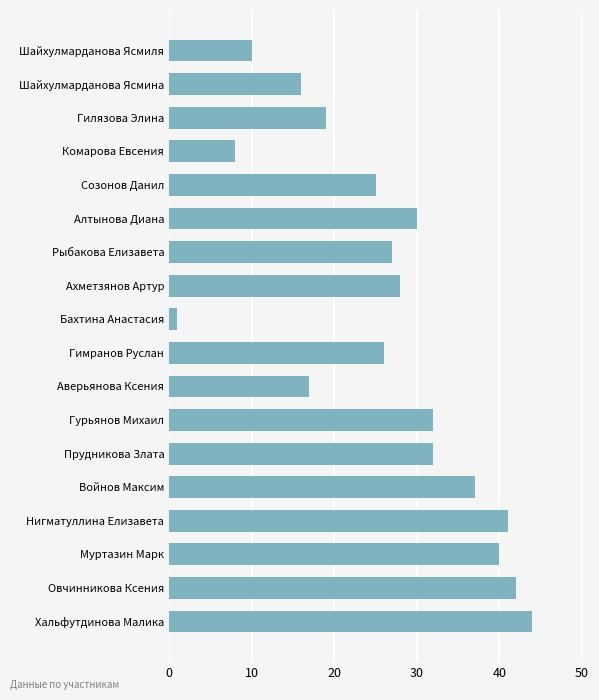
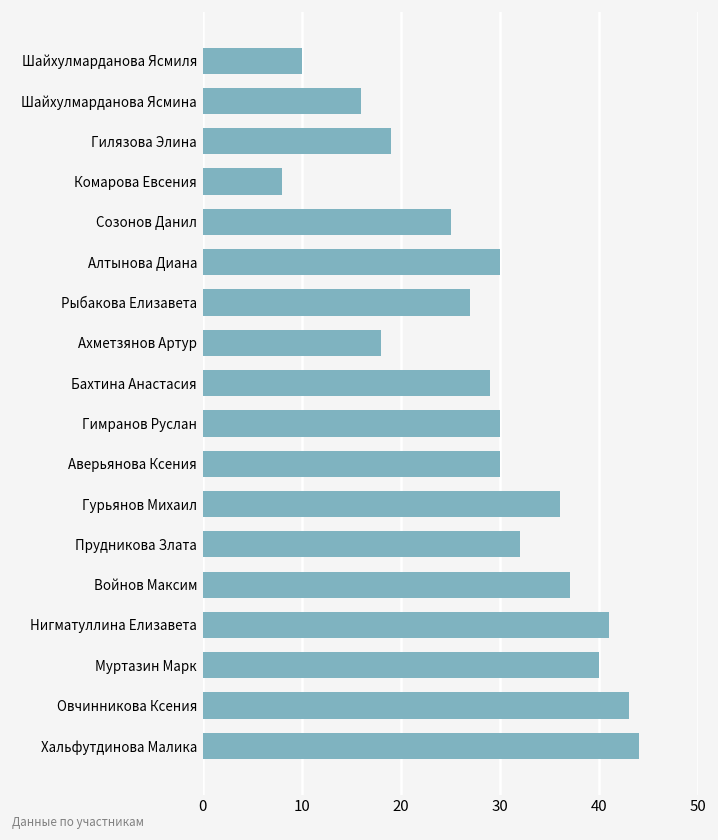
Ахметзянов Артур: 28 -> 18
Бахтина Анастасия: 1 -> 29
Гимранов Руслан: 26 -> 30
Аверьянова Ксения: 17 -> 30
Гурьянов Михаил: 32 -> 36
Овчинникова Ксения: 42 -> 43
